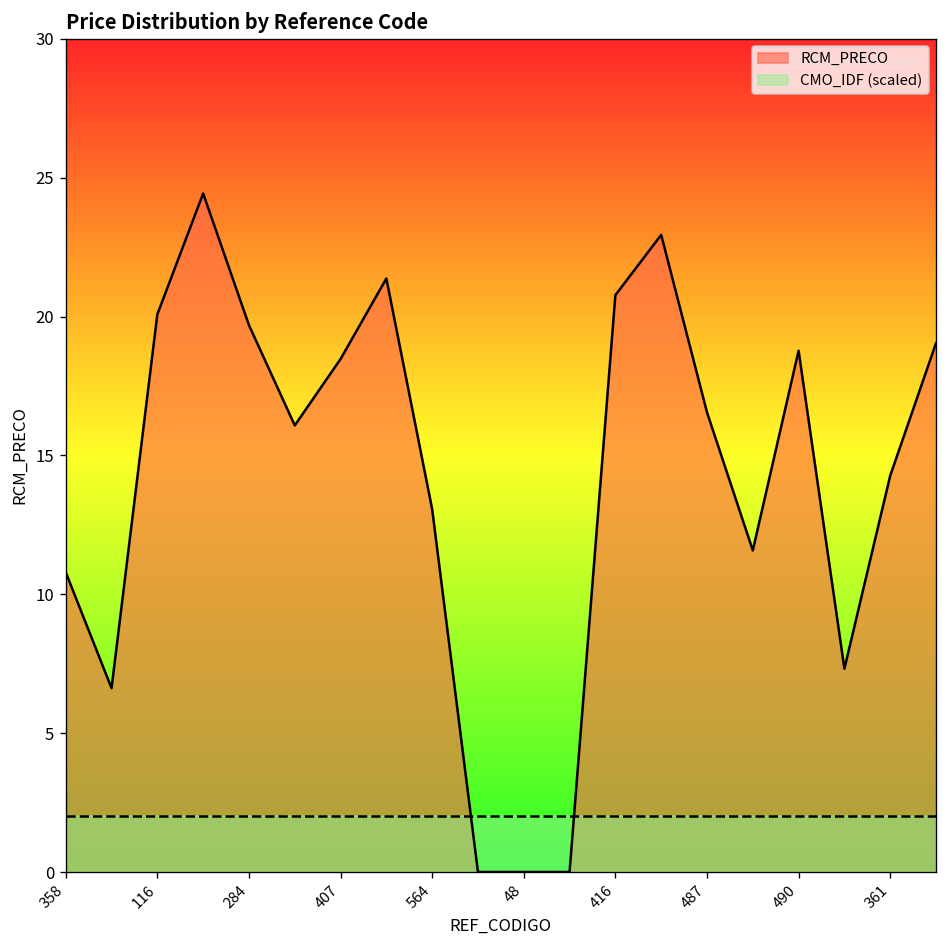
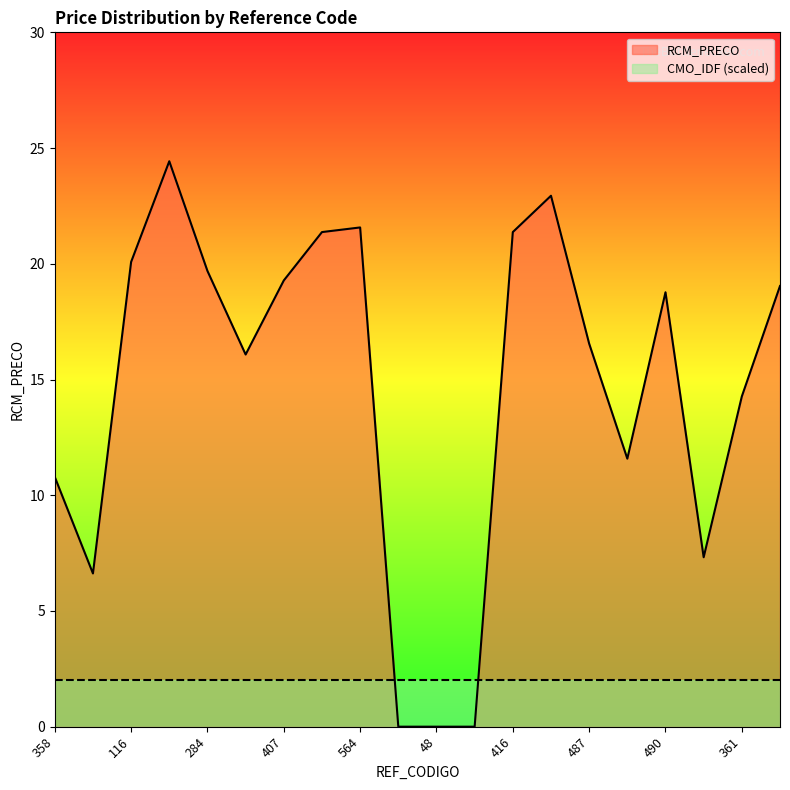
RCM_PRECO, 407: 18.5 -> 19.3
RCM_PRECO, 564: 13.1 -> 21.6
RCM_PRECO, 416: 20.8 -> 21.4
